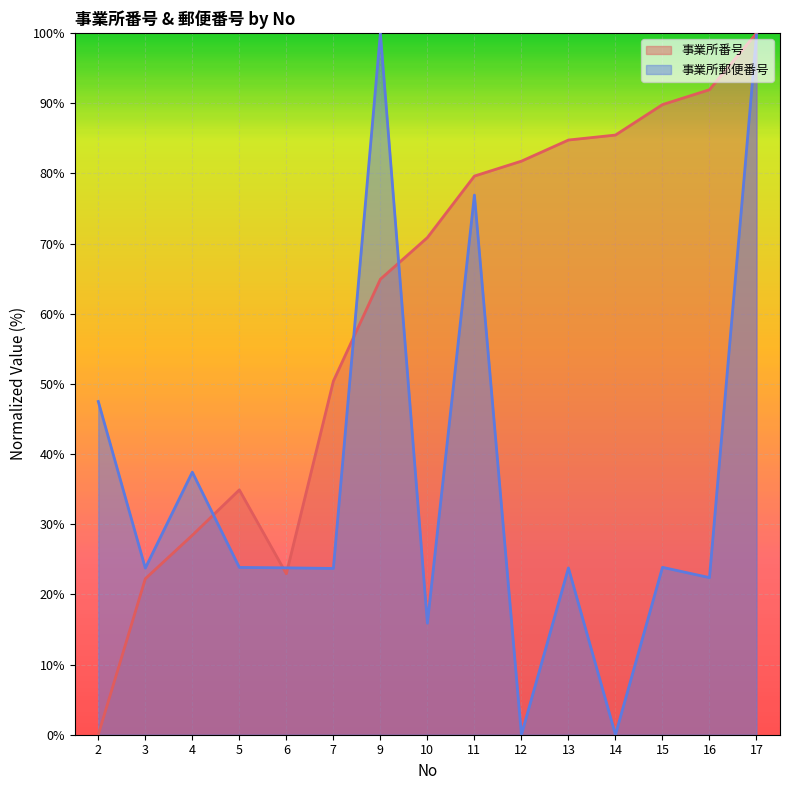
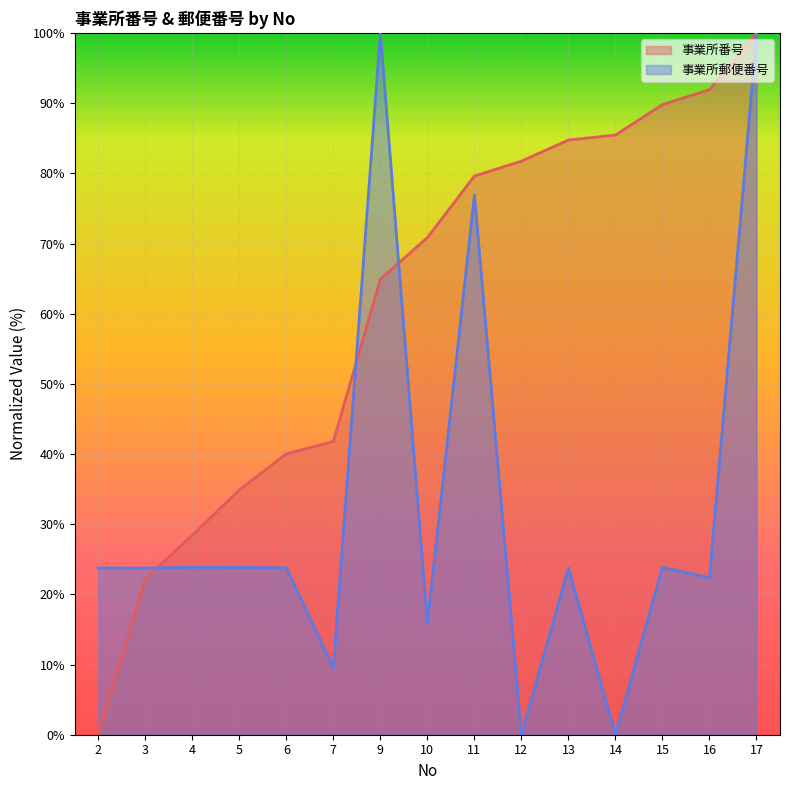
事業所郵便番号, 2: 47% -> 24%
事業所郵便番号, 4: 37% -> 24%
事業所番号, 6: 23% -> 40%
事業所番号, 7: 50% -> 42%
事業所郵便番号, 7: 24% -> 10%
